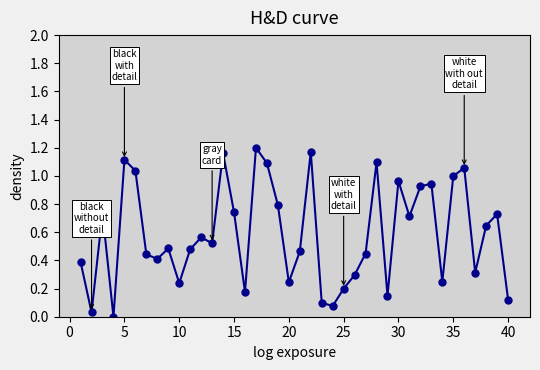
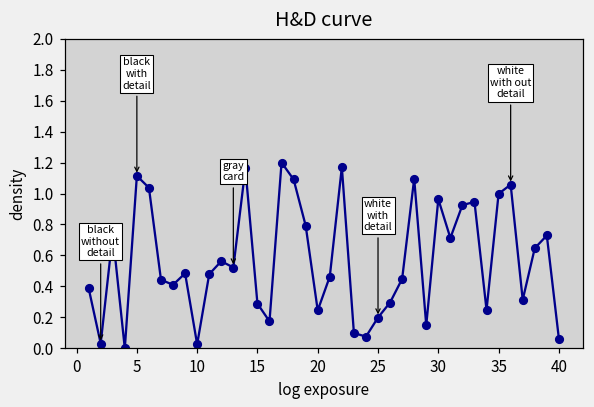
10: 0.24 -> 0.03
15: 0.74 -> 0.29
40: 0.12 -> 0.06
